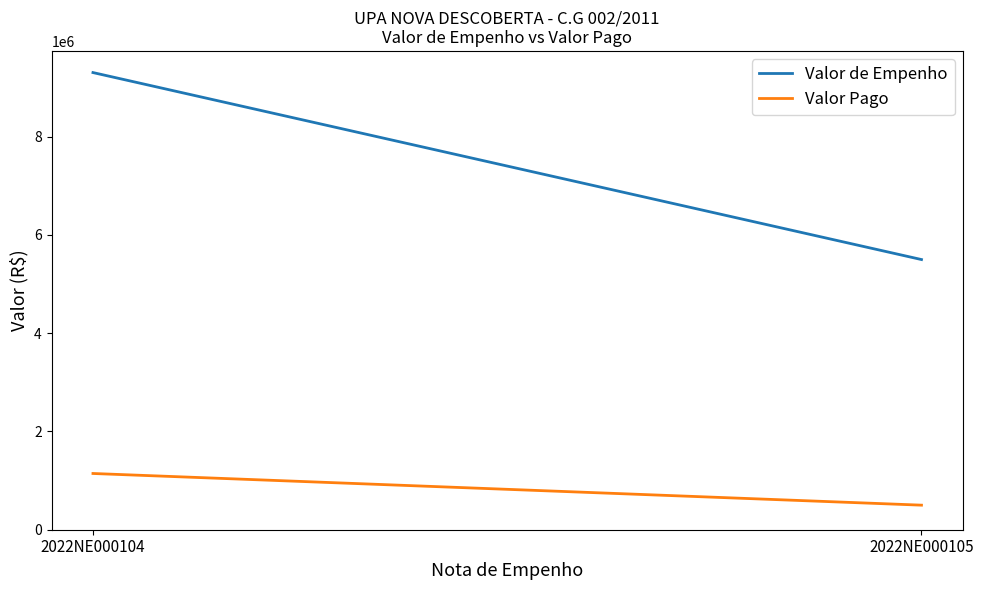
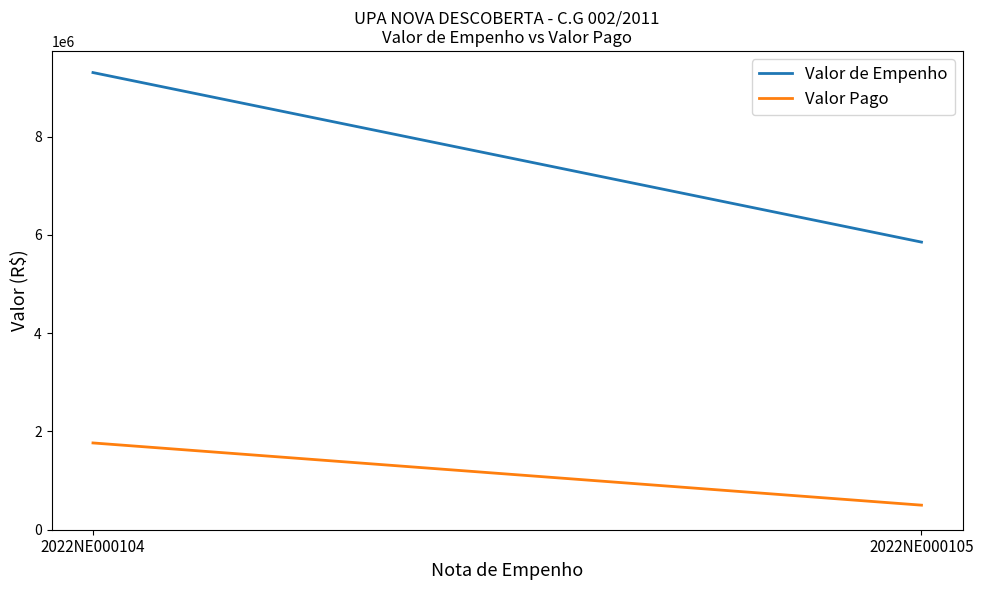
Valor Pago, 2022NE000104: 1100000 -> 1800000
Valor de Empenho, 2022NE000105: 5500000 -> 5900000
